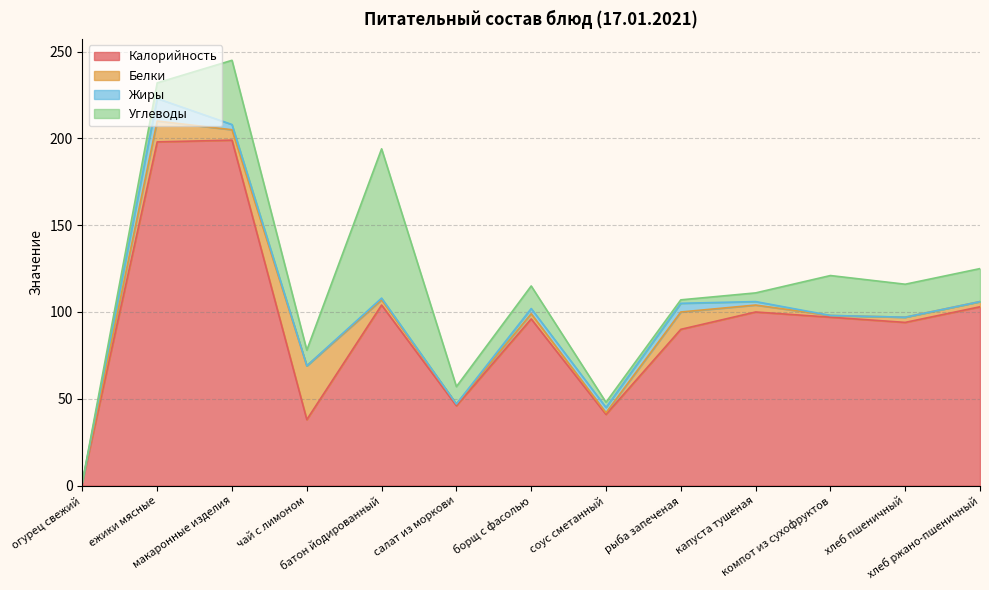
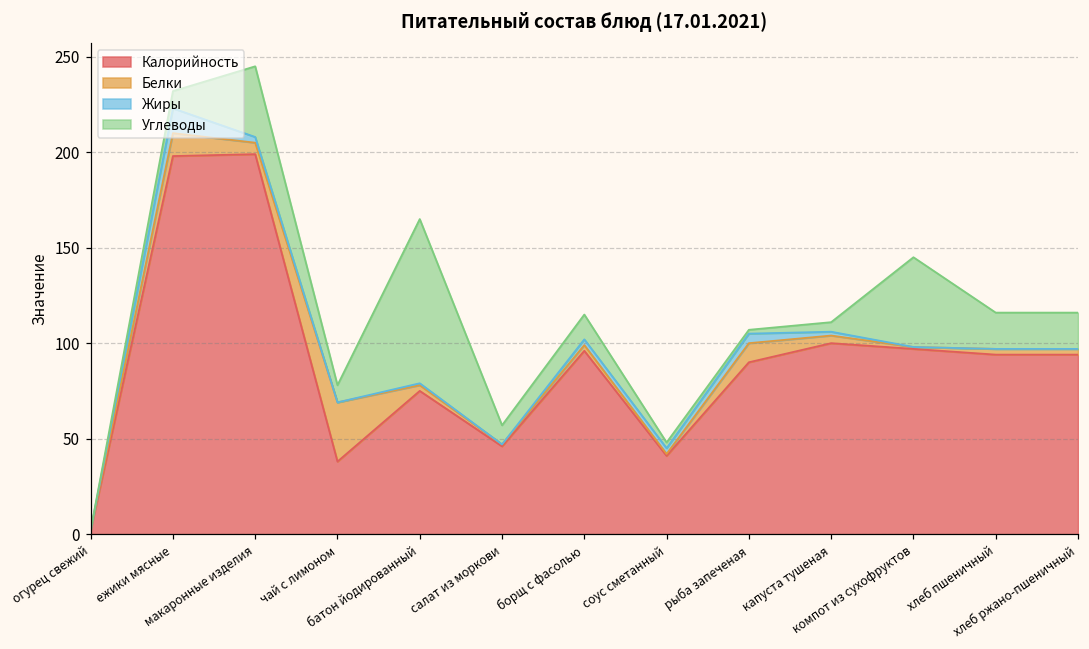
Калорийность, батон йодированный: 104 -> 75
Углеводы, компот из сухофруктов: 23 -> 47
Калорийность, хлеб ржано-пшеничный: 103 -> 94
